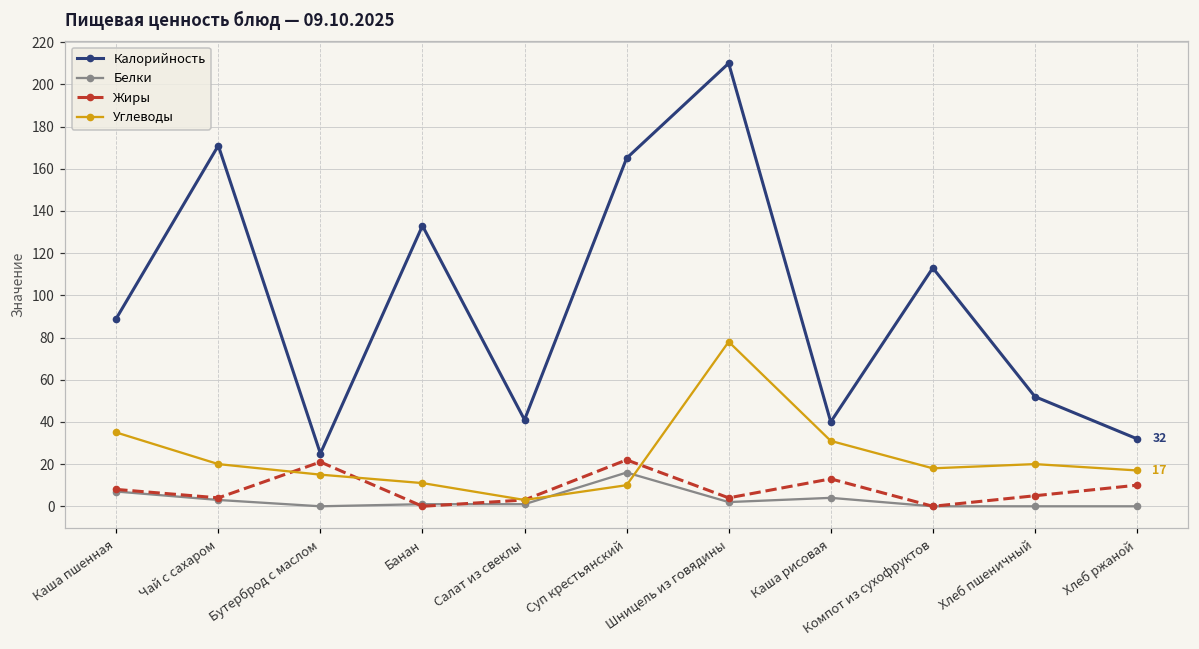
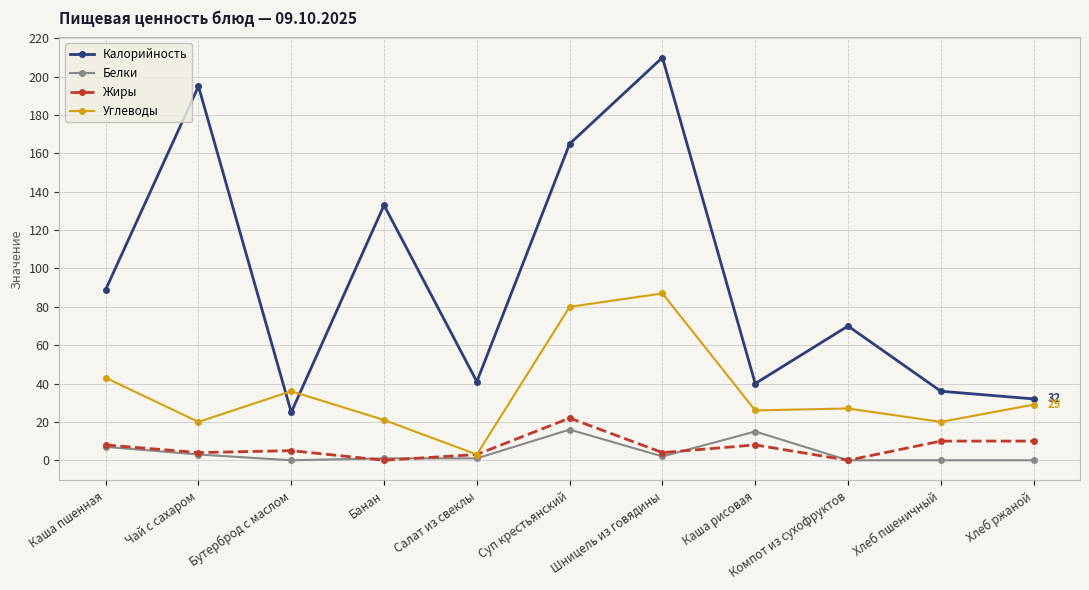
Углеводы, Каша пшенная: 35 -> 43
Калорийность, Чай с сахаром: 171 -> 195
Жиры, Бутерброд с маслом: 21 -> 5
Углеводы, Бутерброд с маслом: 15 -> 36
Углеводы, Банан: 11 -> 21
Углеводы, Суп крестьянский: 10 -> 80
Углеводы, Шницель из говядины: 78 -> 87
Белки, Каша рисовая: 4 -> 15
Жиры, Каша рисовая: 13 -> 8
Углеводы, Каша рисовая: 31 -> 26
Калорийность, Компот из сухофруктов: 113 -> 70
Углеводы, Компот из сухофруктов: 18 -> 27
Калорийность, Хлеб пшеничный: 52 -> 36
Жиры, Хлеб пшеничный: 5 -> 10
Углеводы, Хлеб ржаной: 17 -> 29
